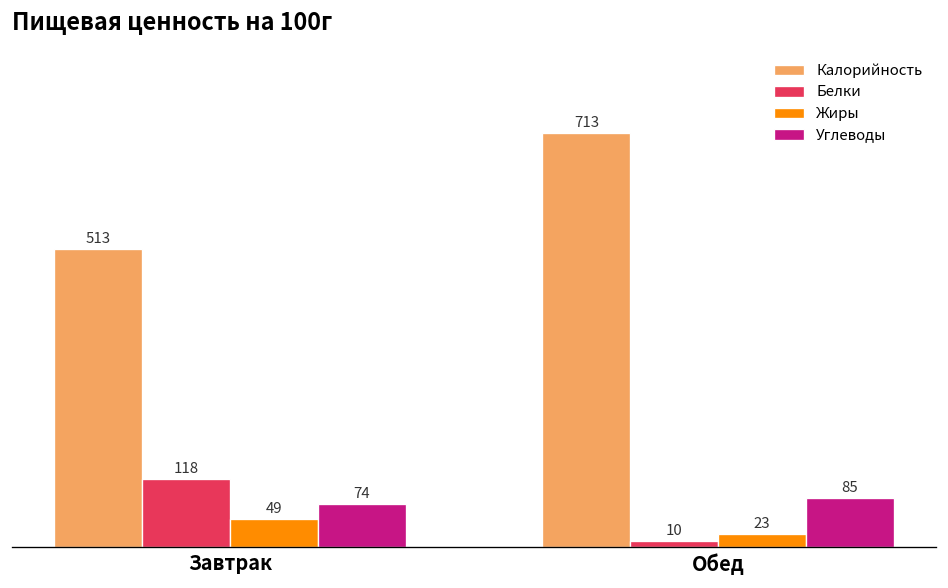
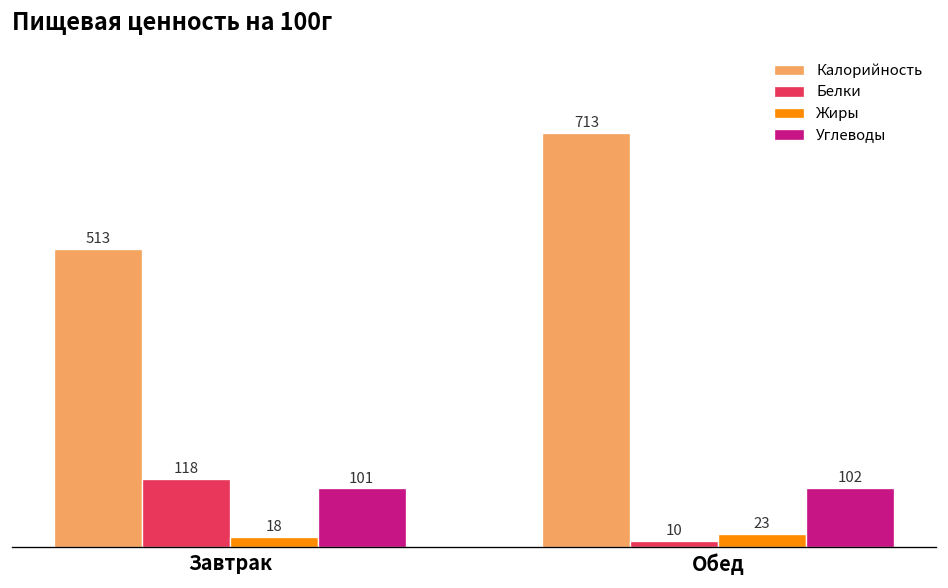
Жиры, Завтрак: 49 -> 18
Углеводы, Завтрак: 74 -> 101
Углеводы, Обед: 85 -> 102
